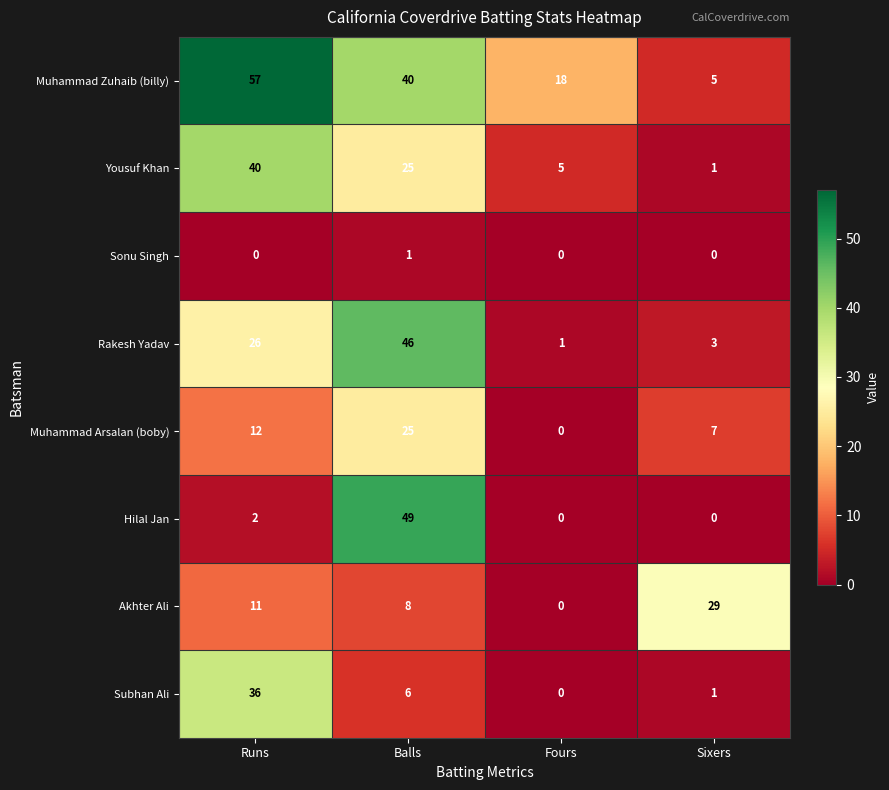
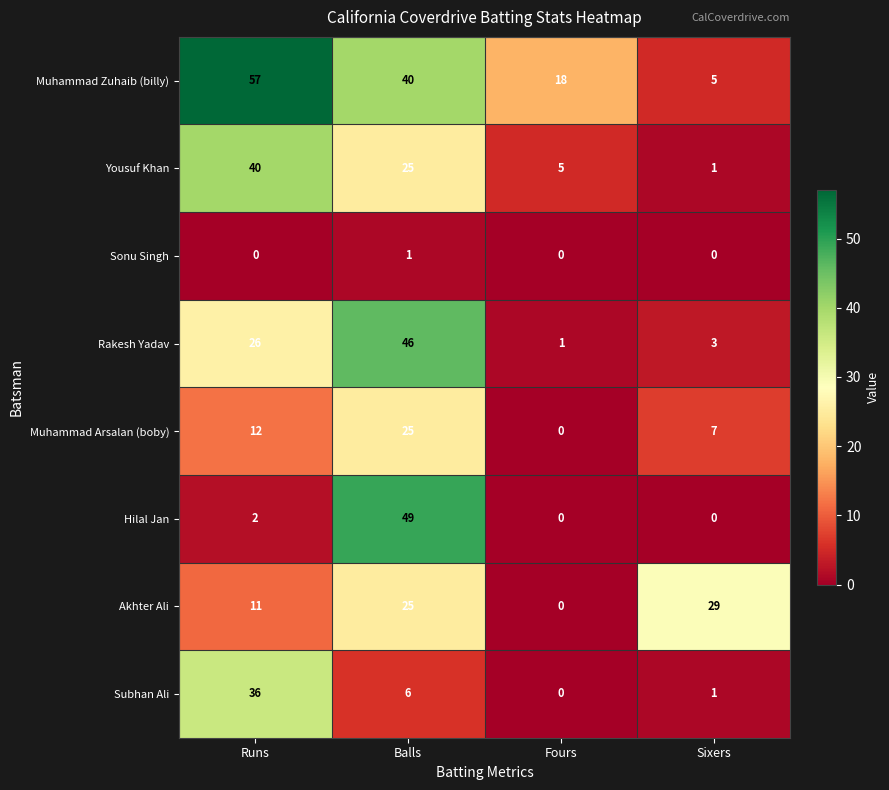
Akhter Ali, Balls: 8 -> 25
